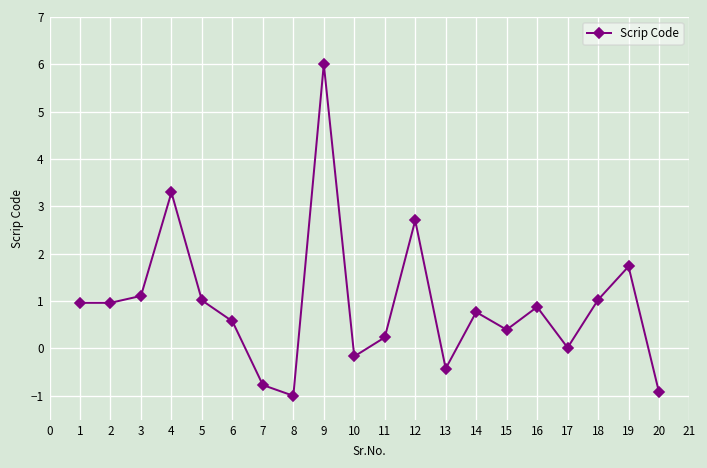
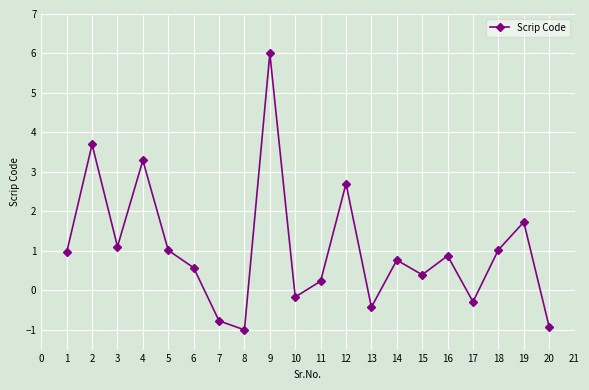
2: 1.0 -> 3.7
17: 0.0 -> -0.3
